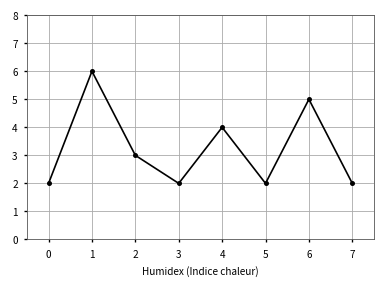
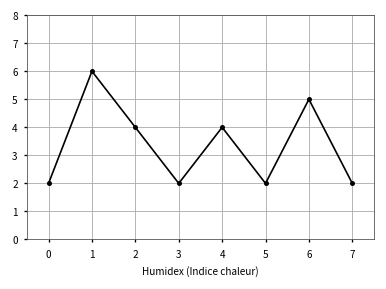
2: 3 -> 4
